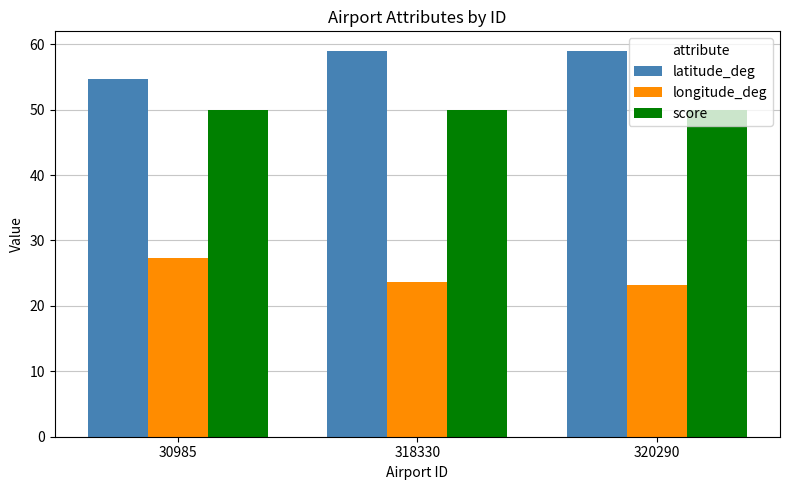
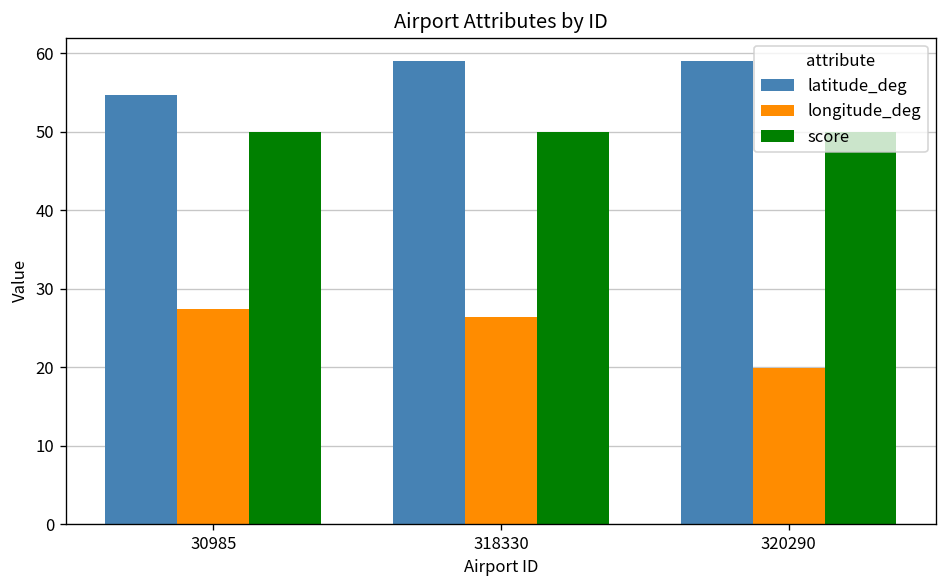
longitude_deg, 318330: 24 -> 26
longitude_deg, 320290: 23 -> 20
